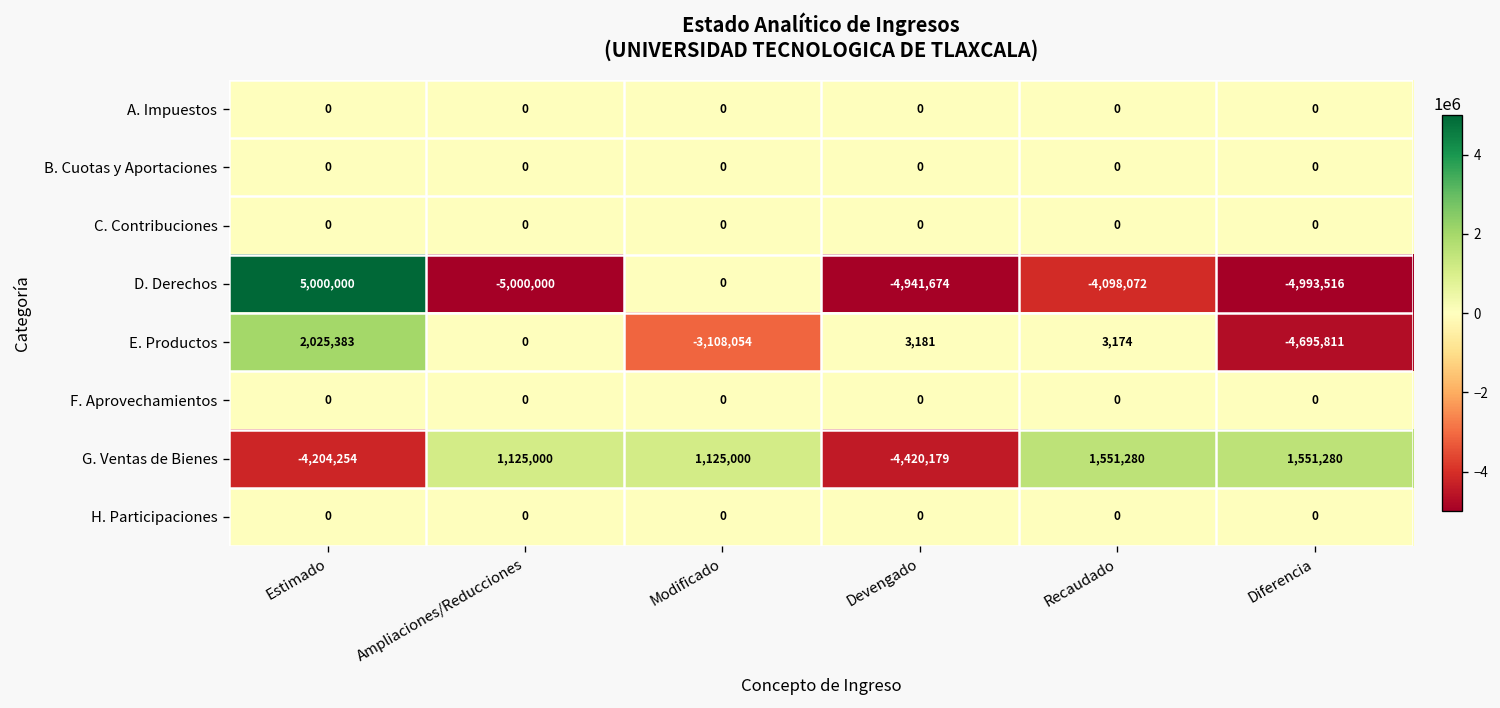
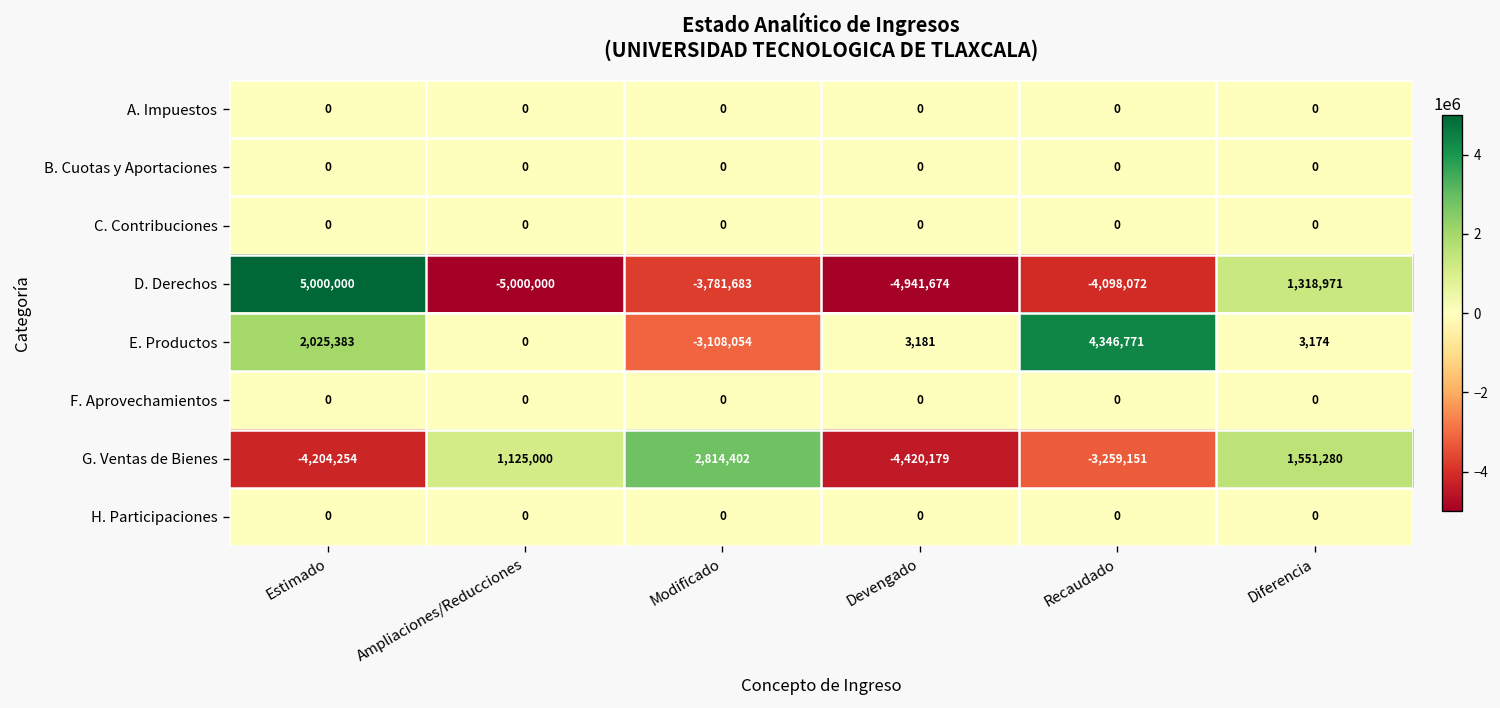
D. Derechos, Modificado: 0 -> -3,781,683
D. Derechos, Diferencia: -4,993,516 -> 1,318,971
E. Productos, Recaudado: 3,174 -> 4,346,771
E. Productos, Diferencia: -4,695,811 -> 3,174
G. Ventas de Bienes, Modificado: 1,125,000 -> 2,814,402
G. Ventas de Bienes, Recaudado: 1,551,280 -> -3,259,151
